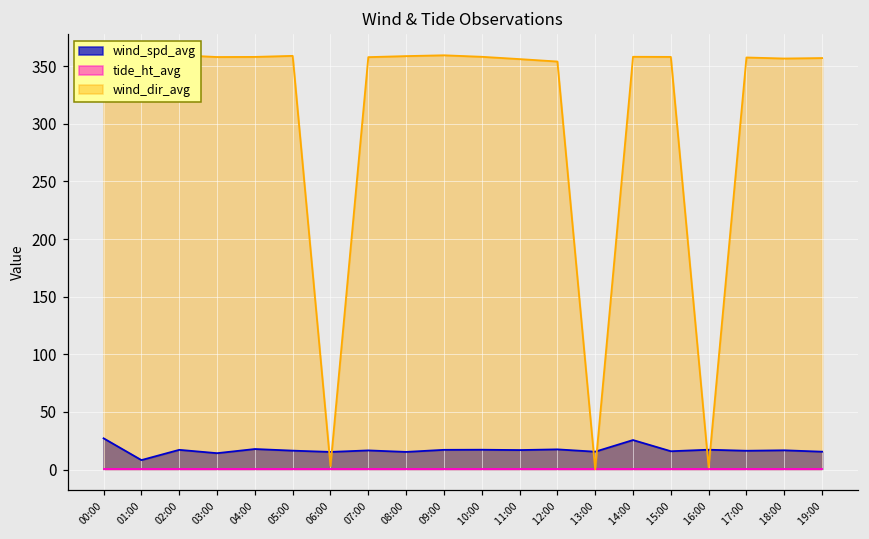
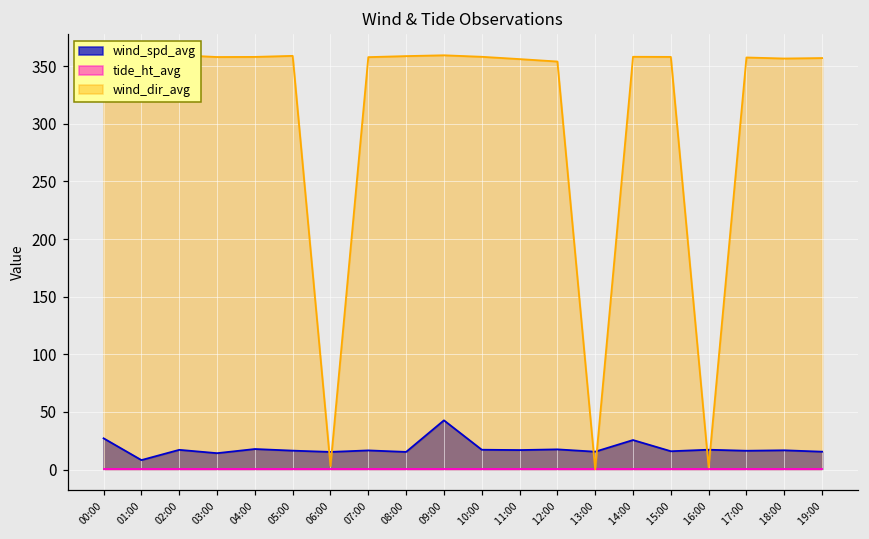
wind_spd_avg, 09:00: 17 -> 43
